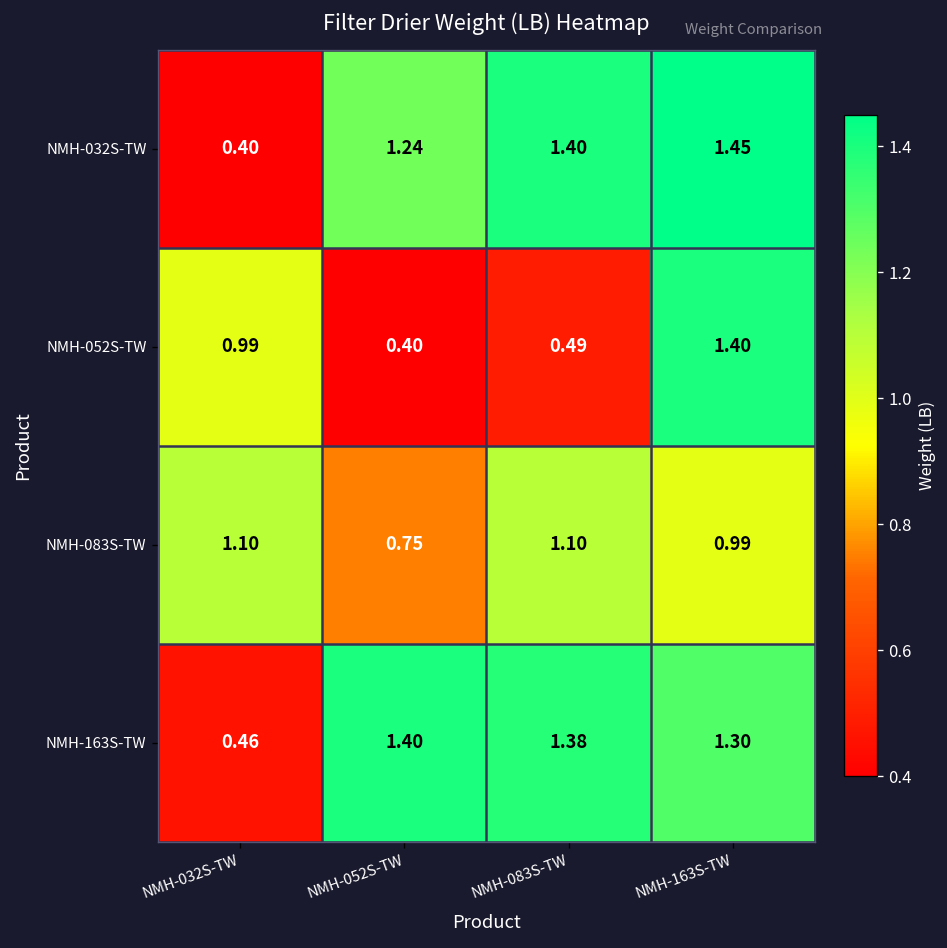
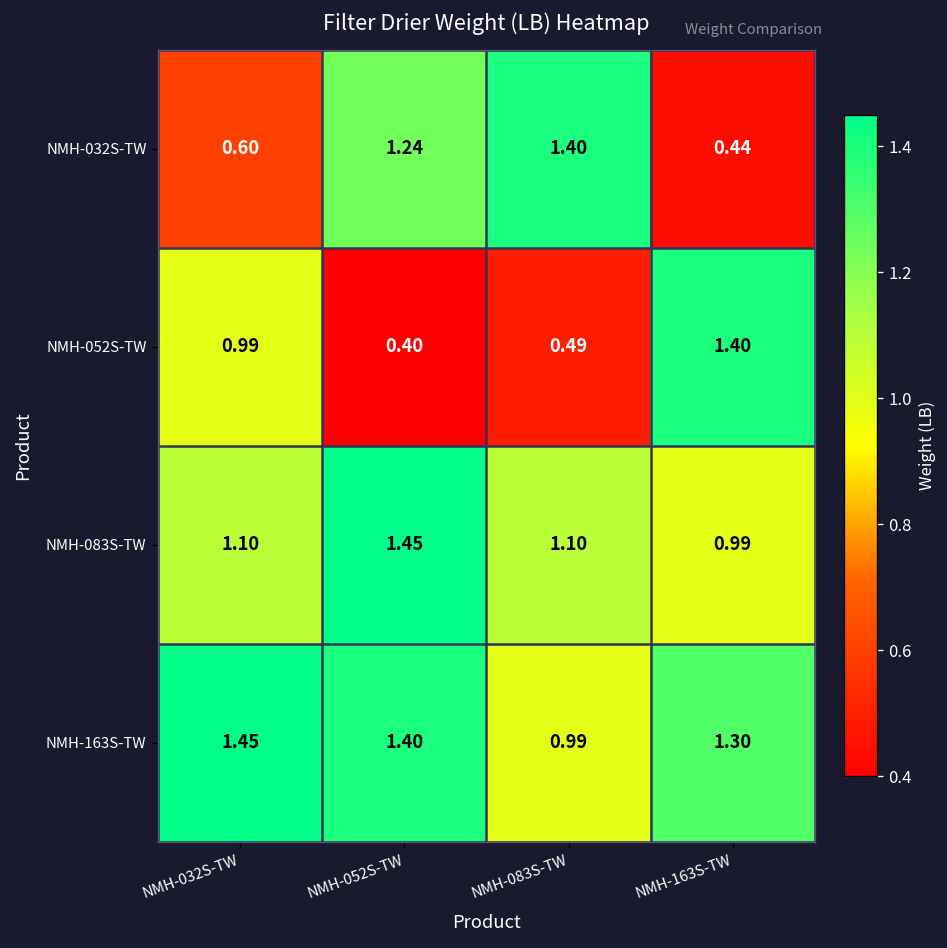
NMH-032S-TW, NMH-032S-TW: 0.40 -> 0.60
NMH-032S-TW, NMH-163S-TW: 1.45 -> 0.44
NMH-083S-TW, NMH-052S-TW: 0.75 -> 1.45
NMH-163S-TW, NMH-032S-TW: 0.46 -> 1.45
NMH-163S-TW, NMH-083S-TW: 1.38 -> 0.99
